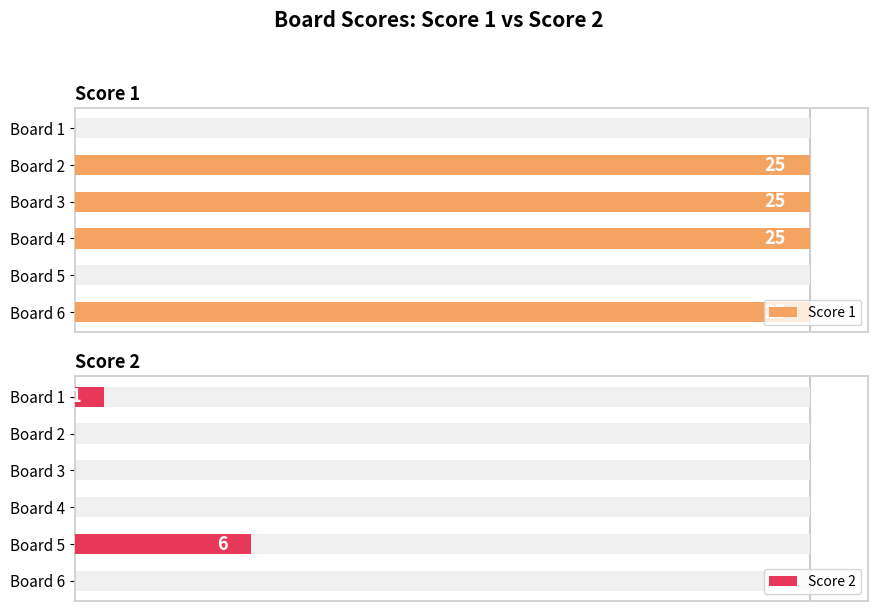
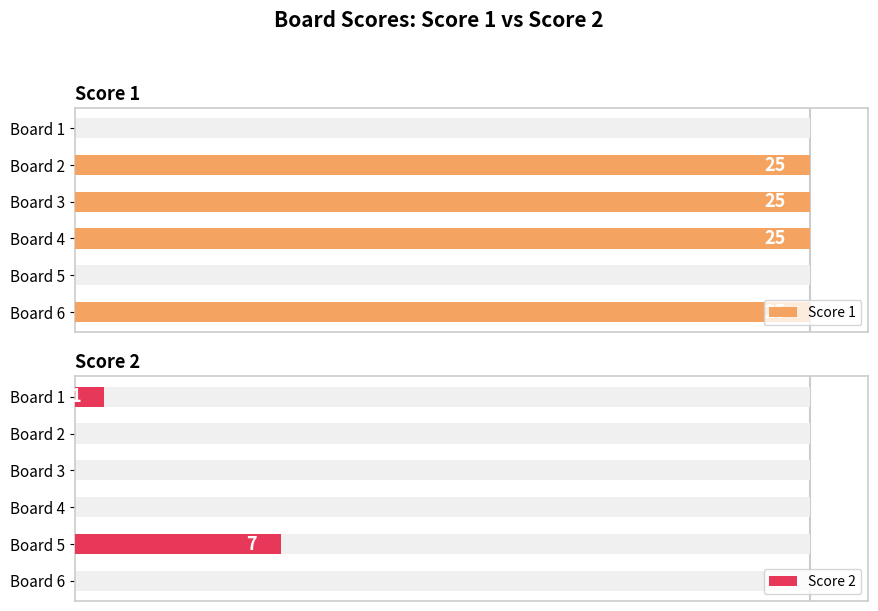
Score 2, Score 2, Board 5: 6 -> 7
